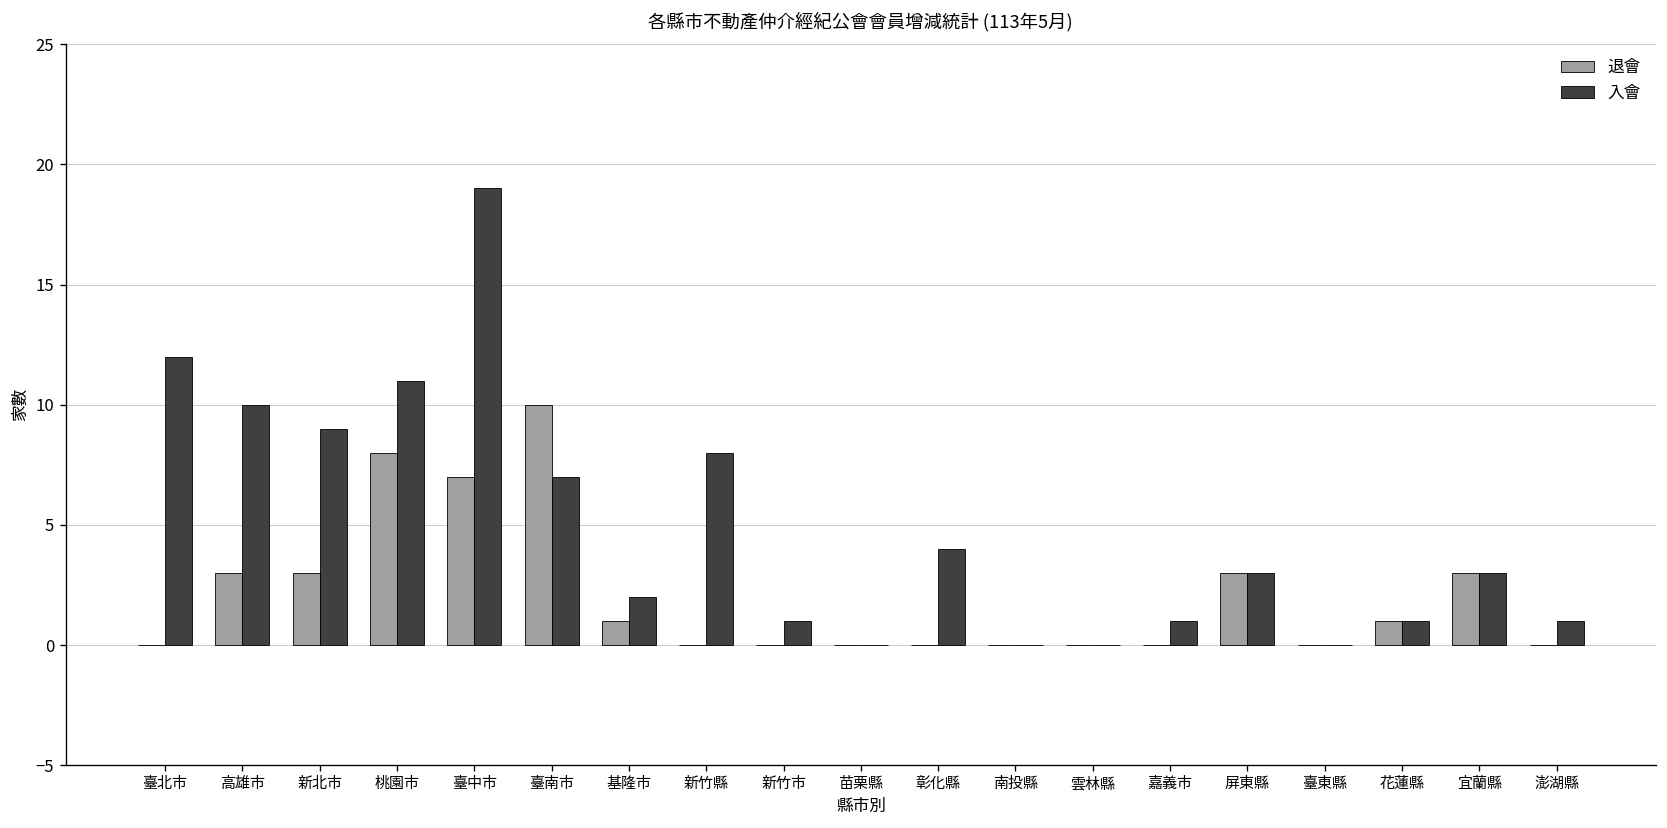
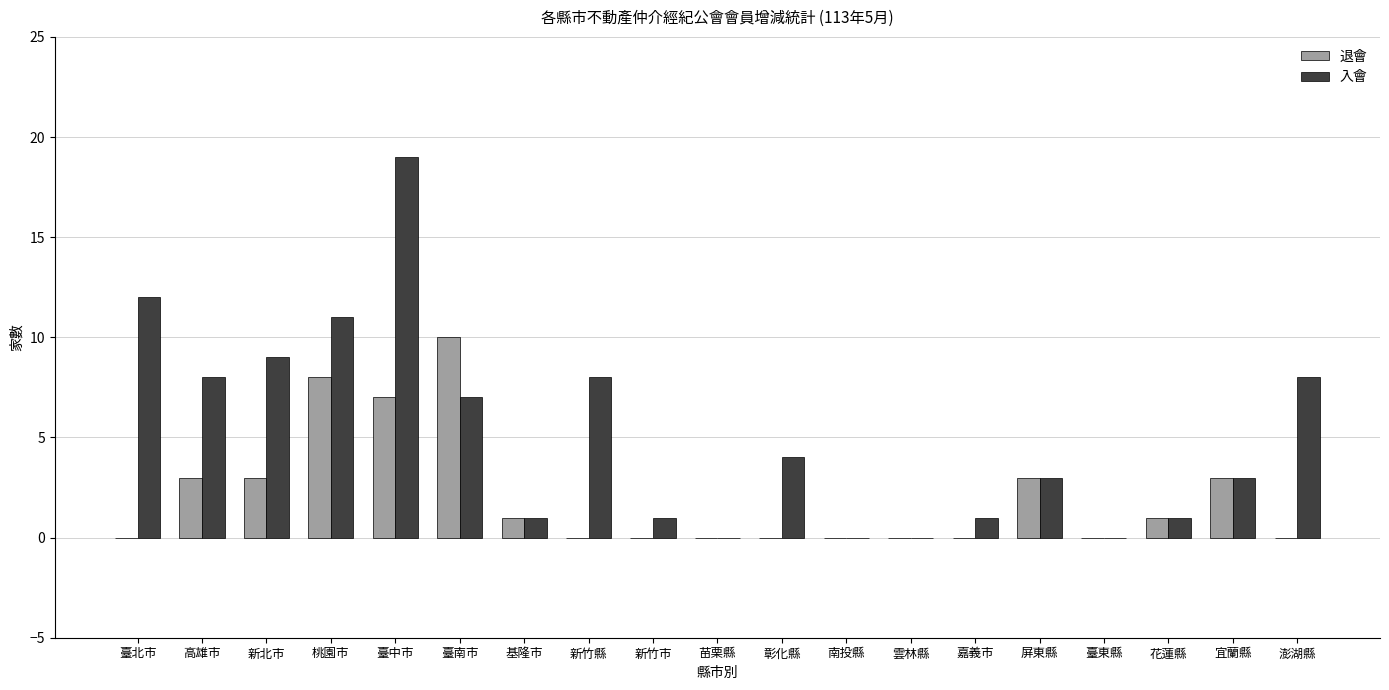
入會, 高雄市: 10 -> 8
入會, 基隆市: 2 -> 1
入會, 澎湖縣: 1 -> 8
